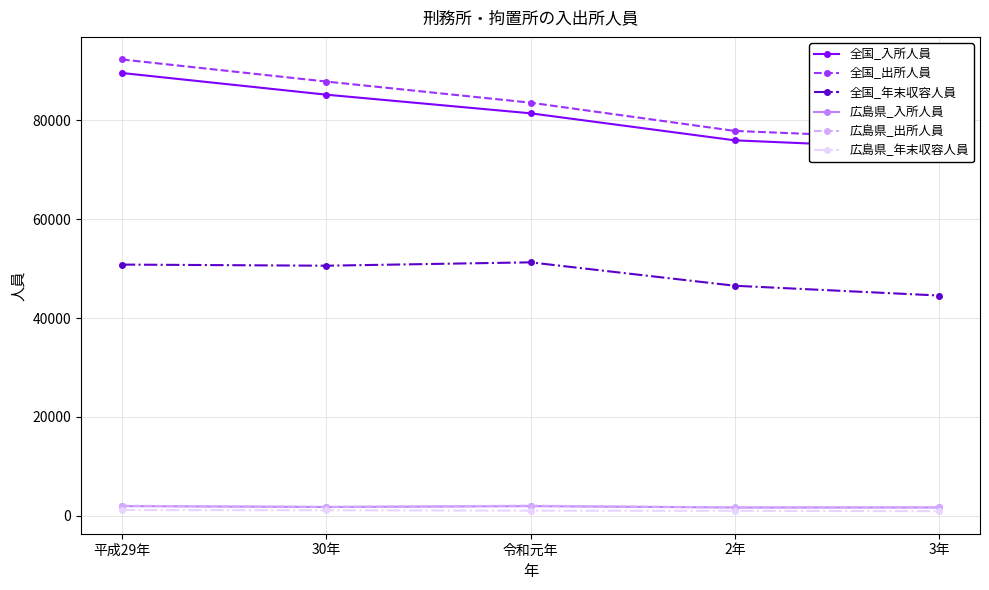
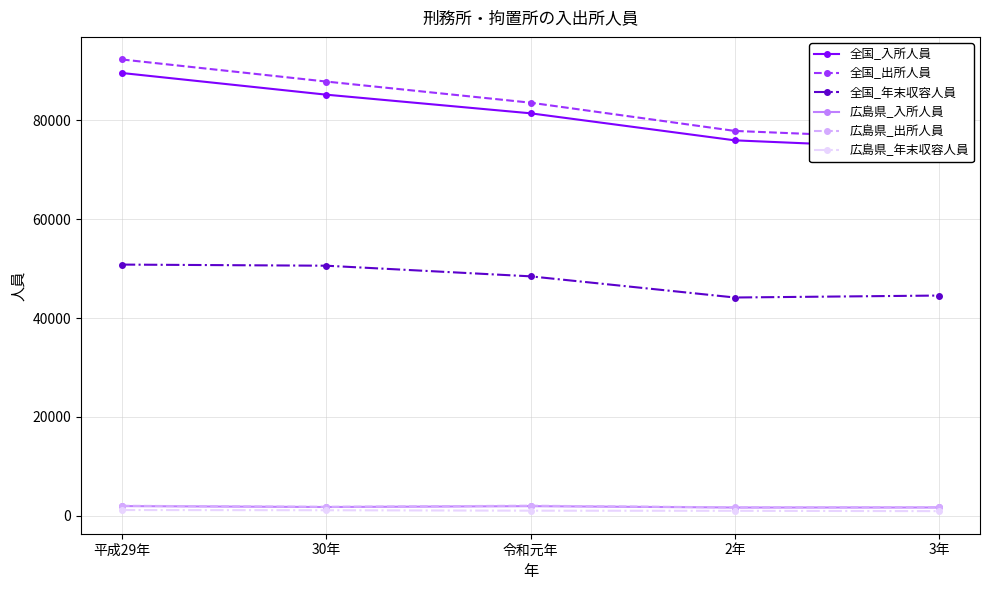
全国_年末収容人員, 令和元年: 51000 -> 48000
全国_年末収容人員, 2年: 47000 -> 44000
